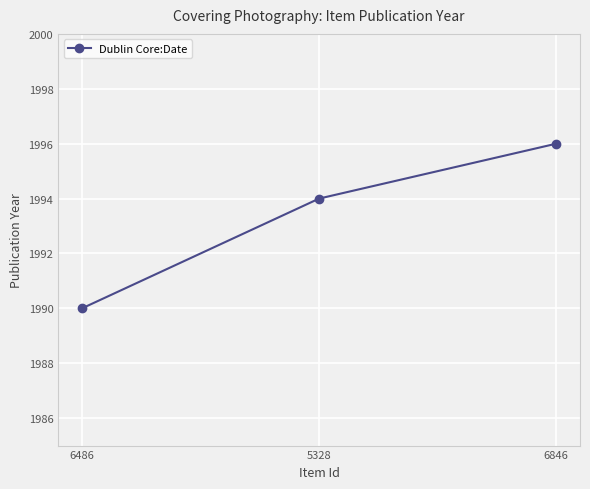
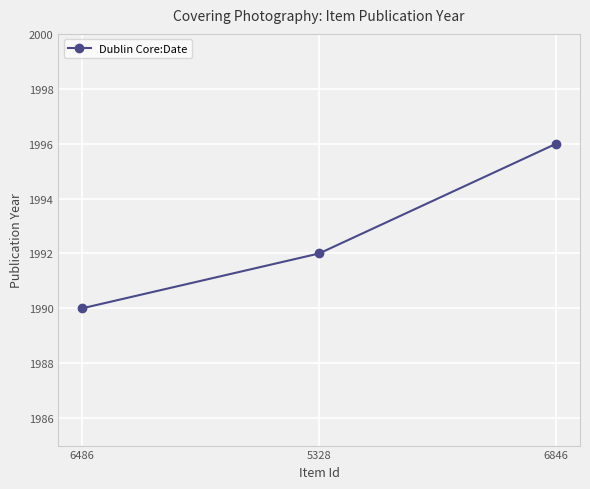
5328: 1994 -> 1992
